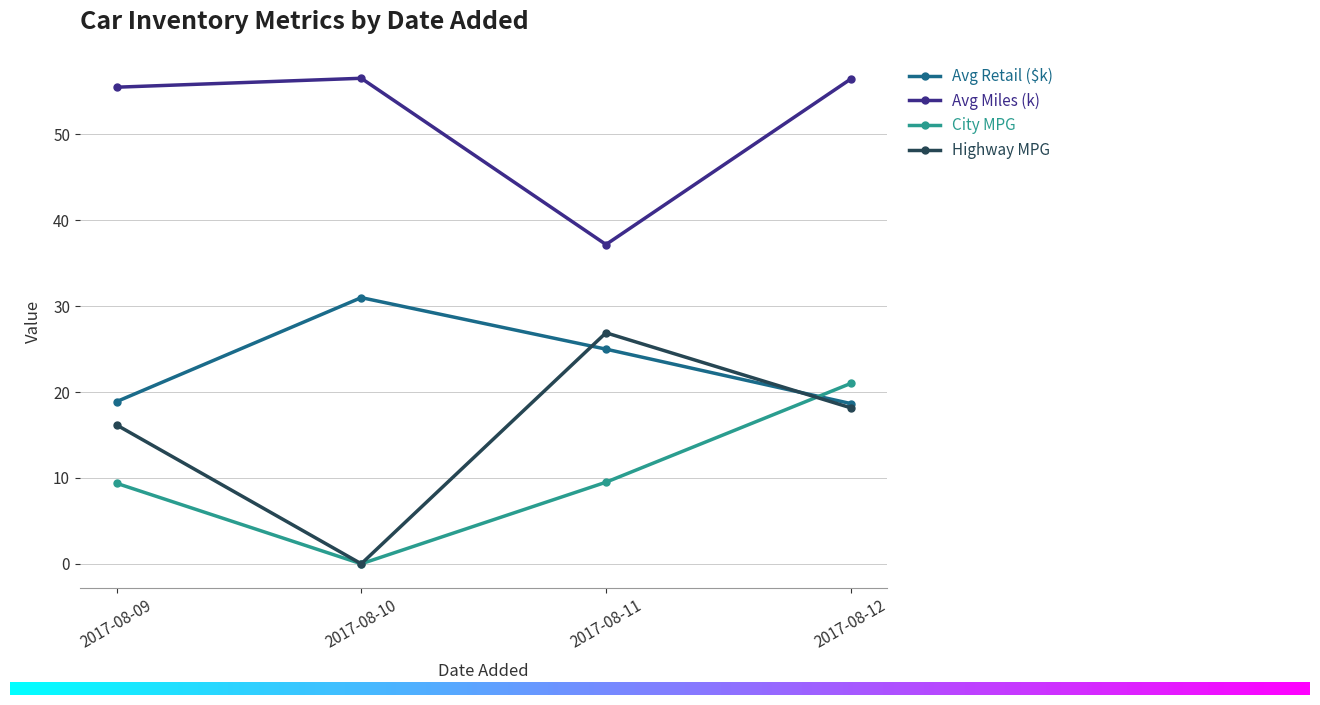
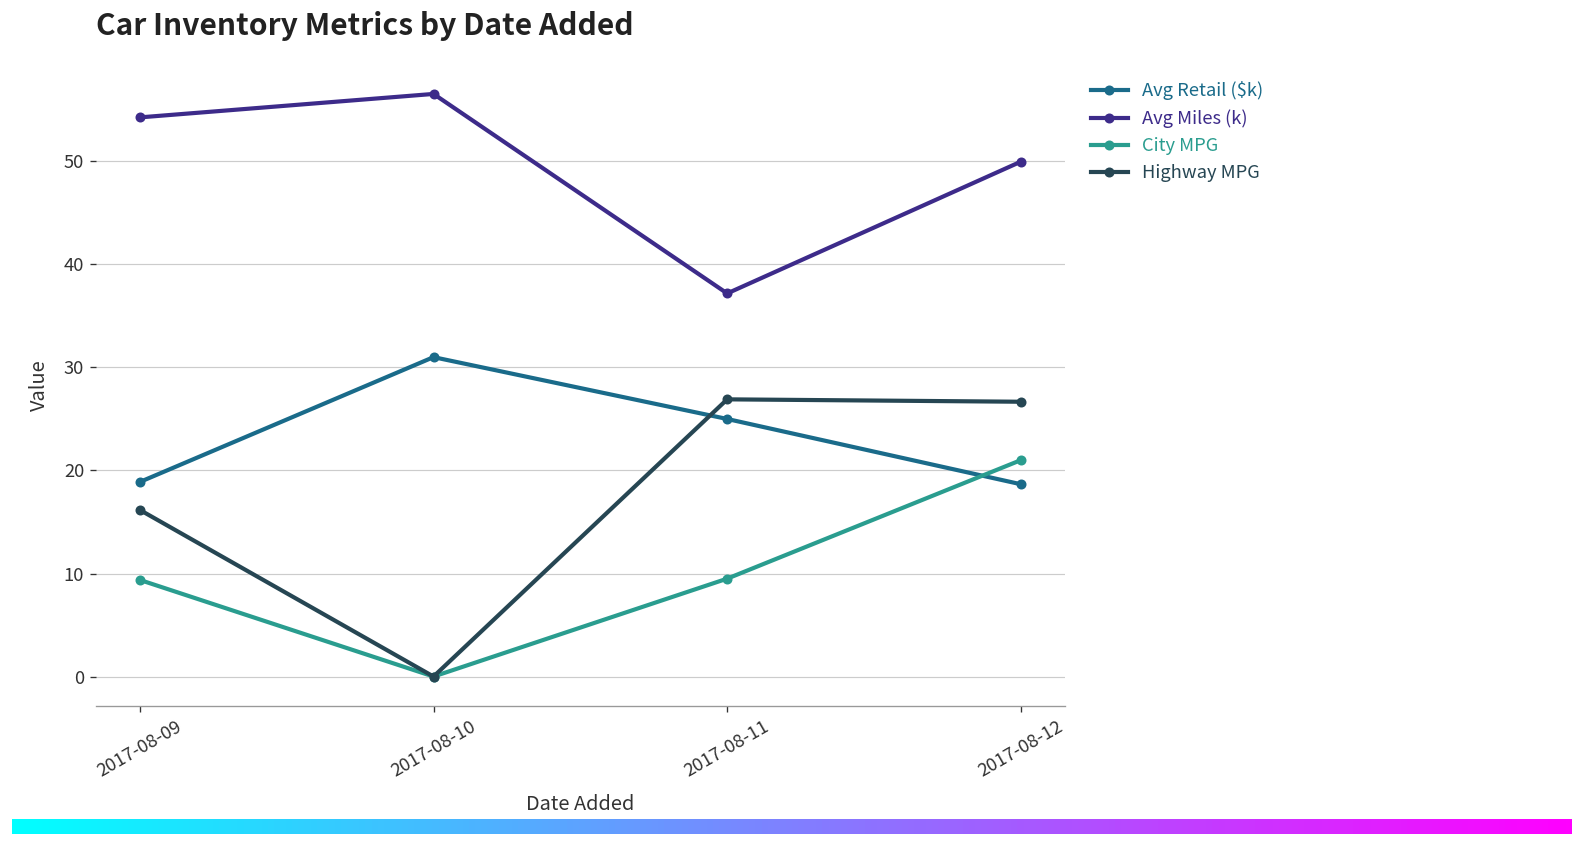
Avg Miles (k), 2017-08-09: 55 -> 54
Avg Miles (k), 2017-08-12: 56 -> 50
Highway MPG, 2017-08-12: 18 -> 27
